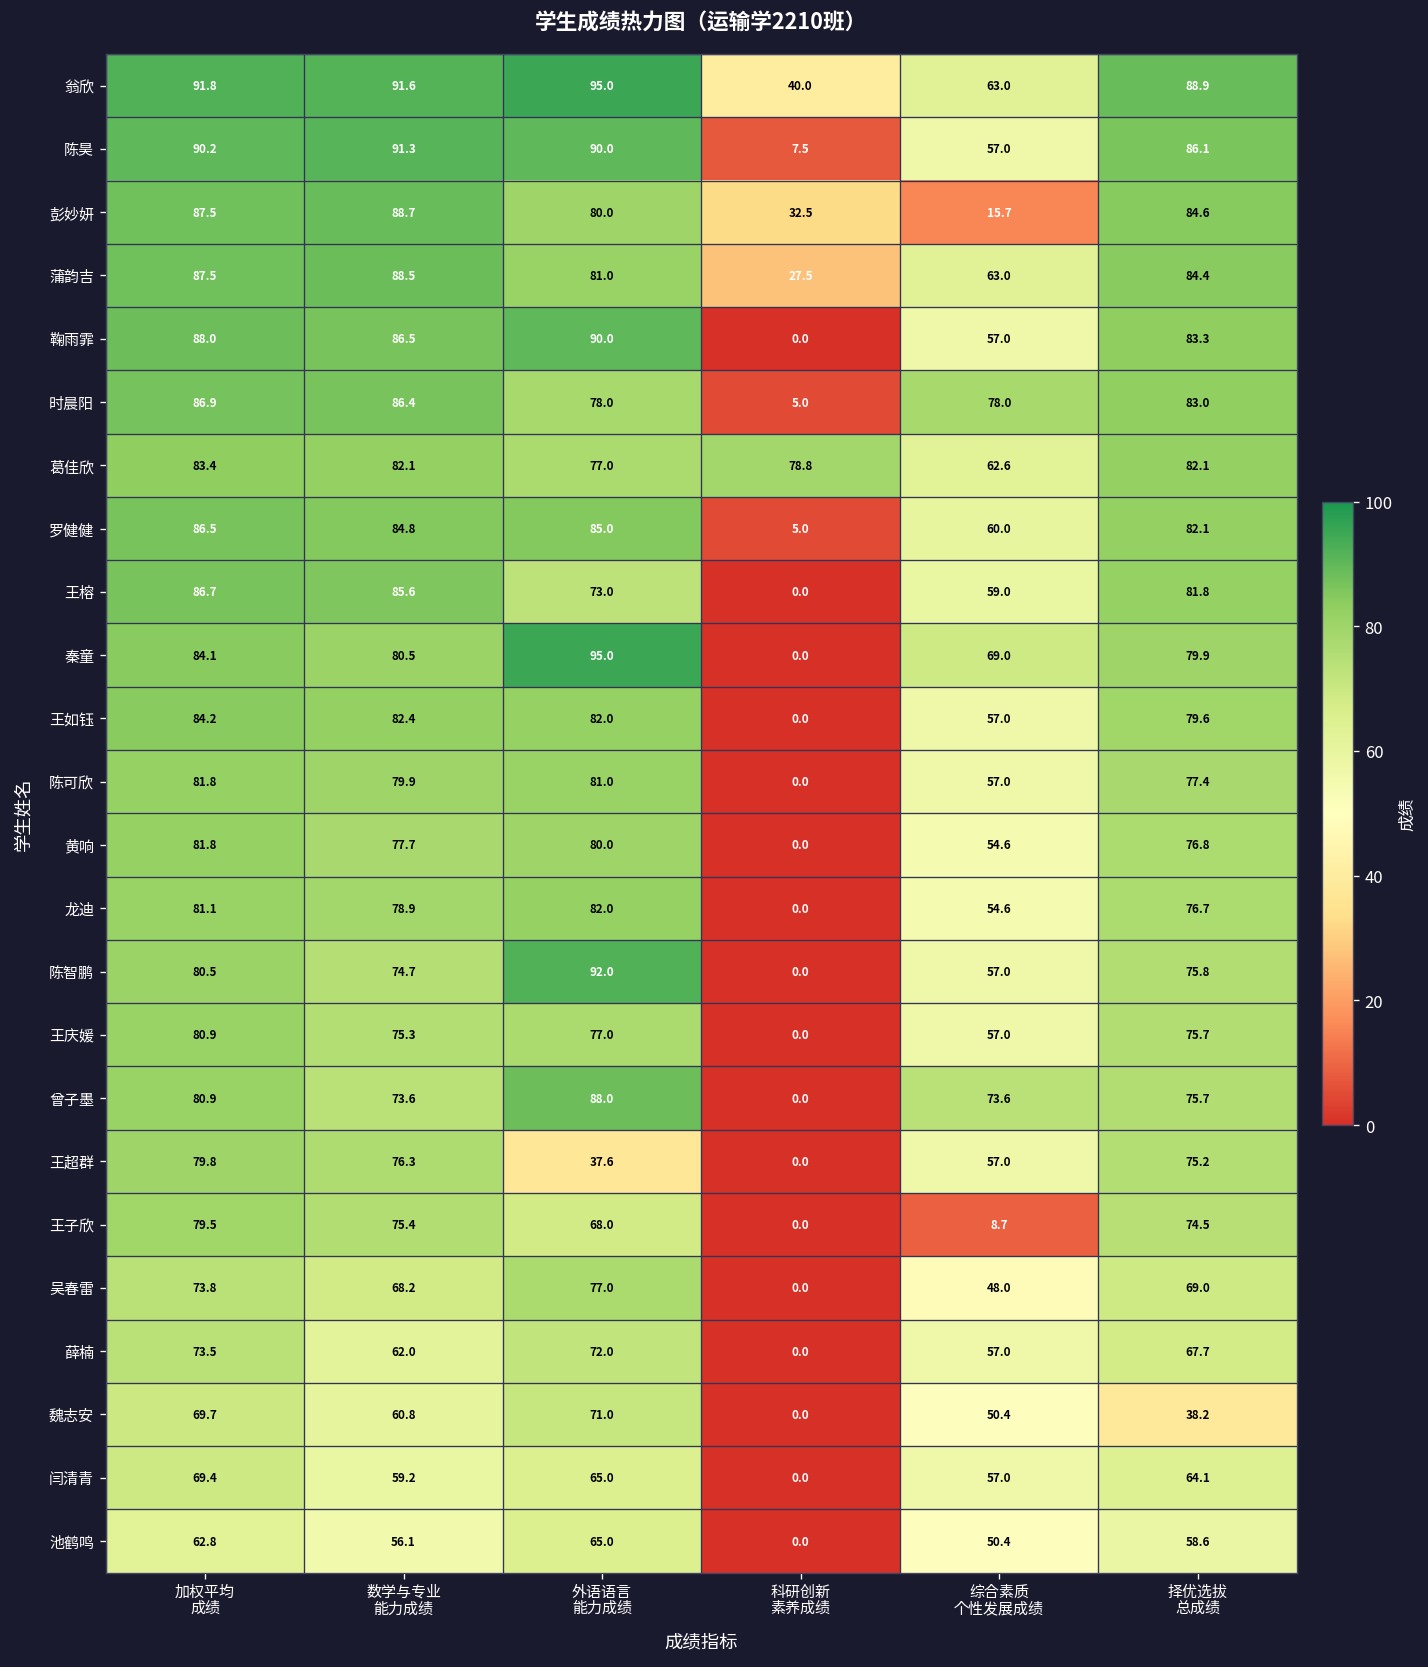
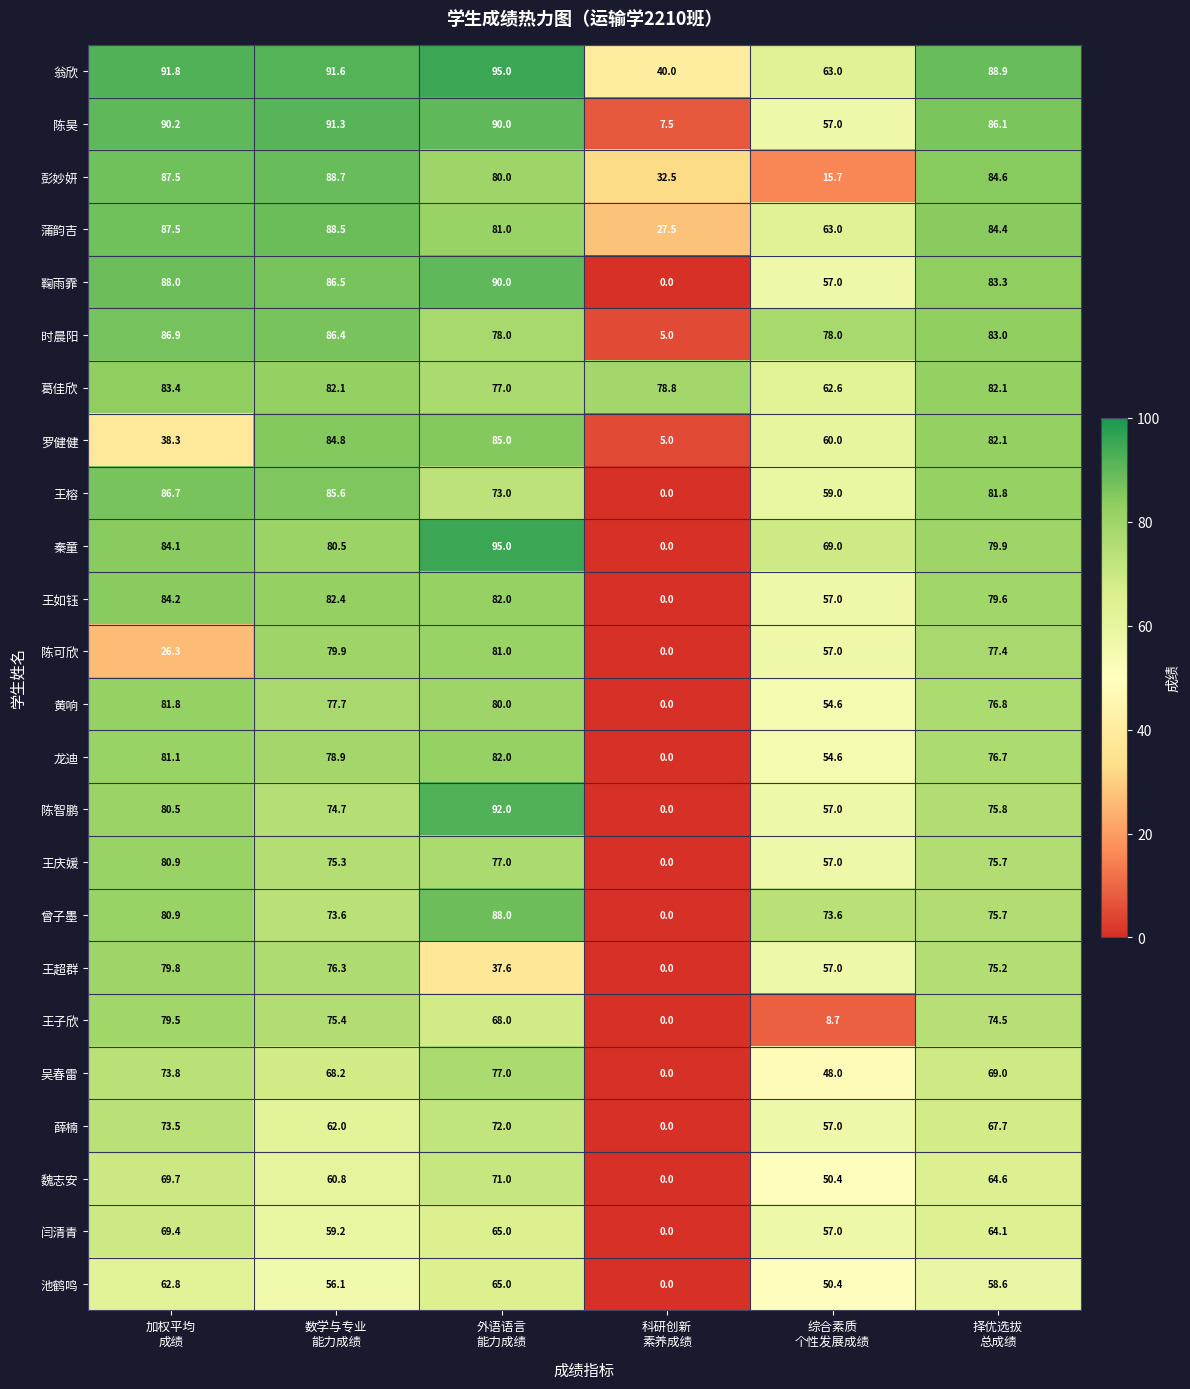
罗健健, 加权平均 成绩: 86.5 -> 38.3
陈可欣, 加权平均 成绩: 81.8 -> 26.3
魏志安, 择优选拔 总成绩: 38.2 -> 64.6
